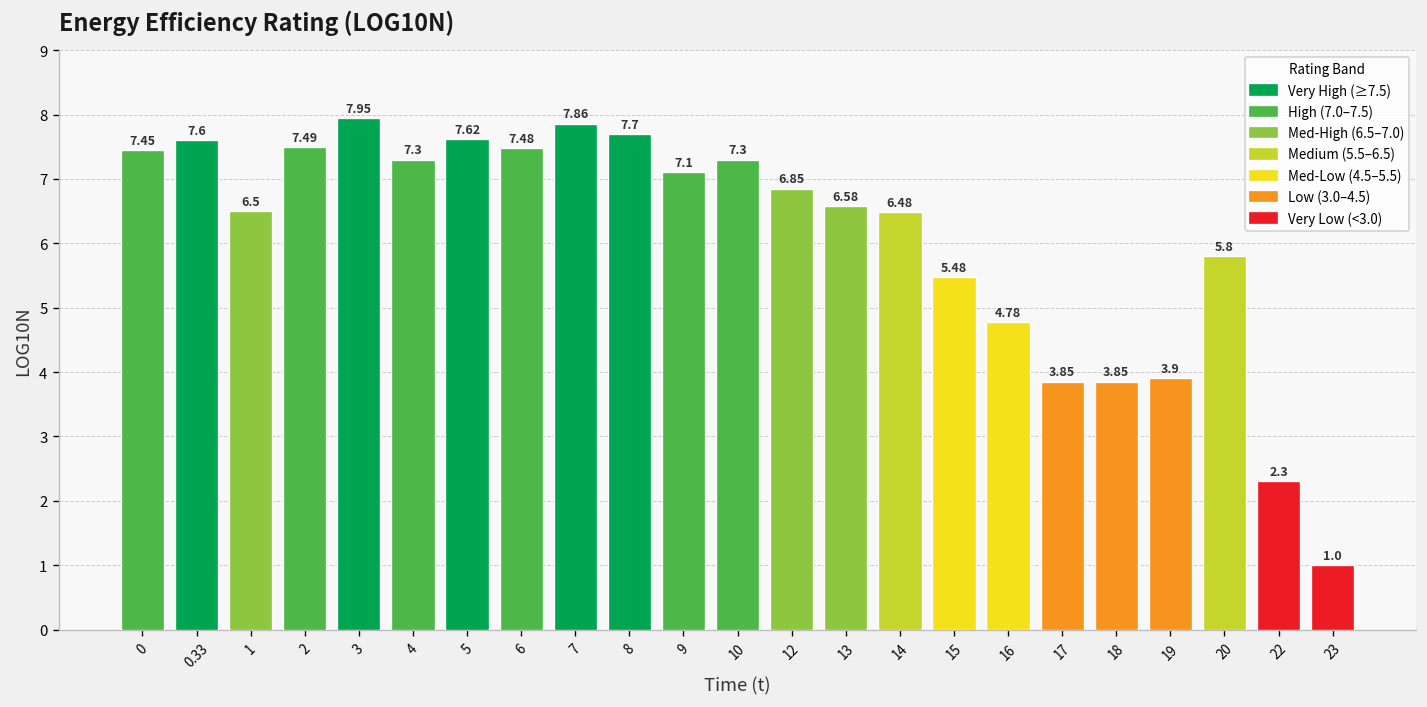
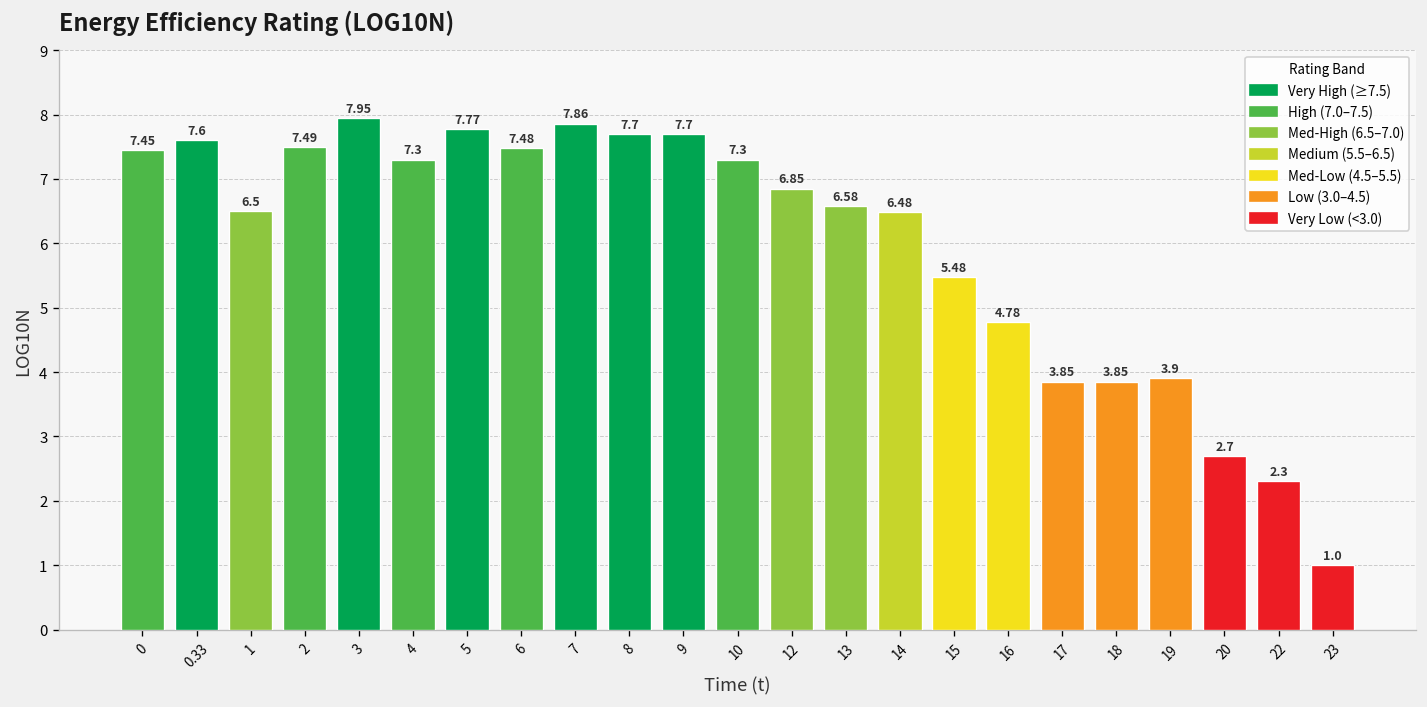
5: 7.62 -> 7.77
9: 7.1 -> 7.7
20: 5.8 -> 2.7
